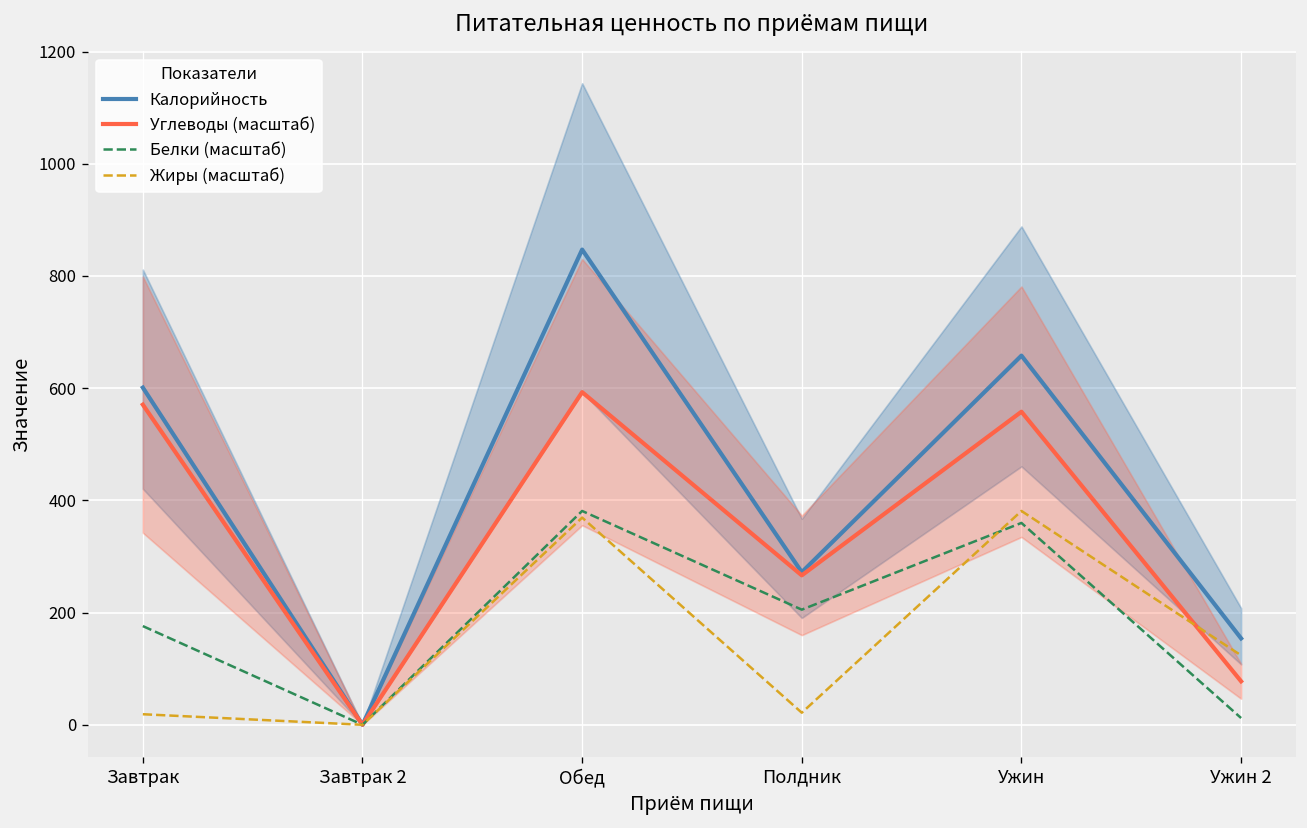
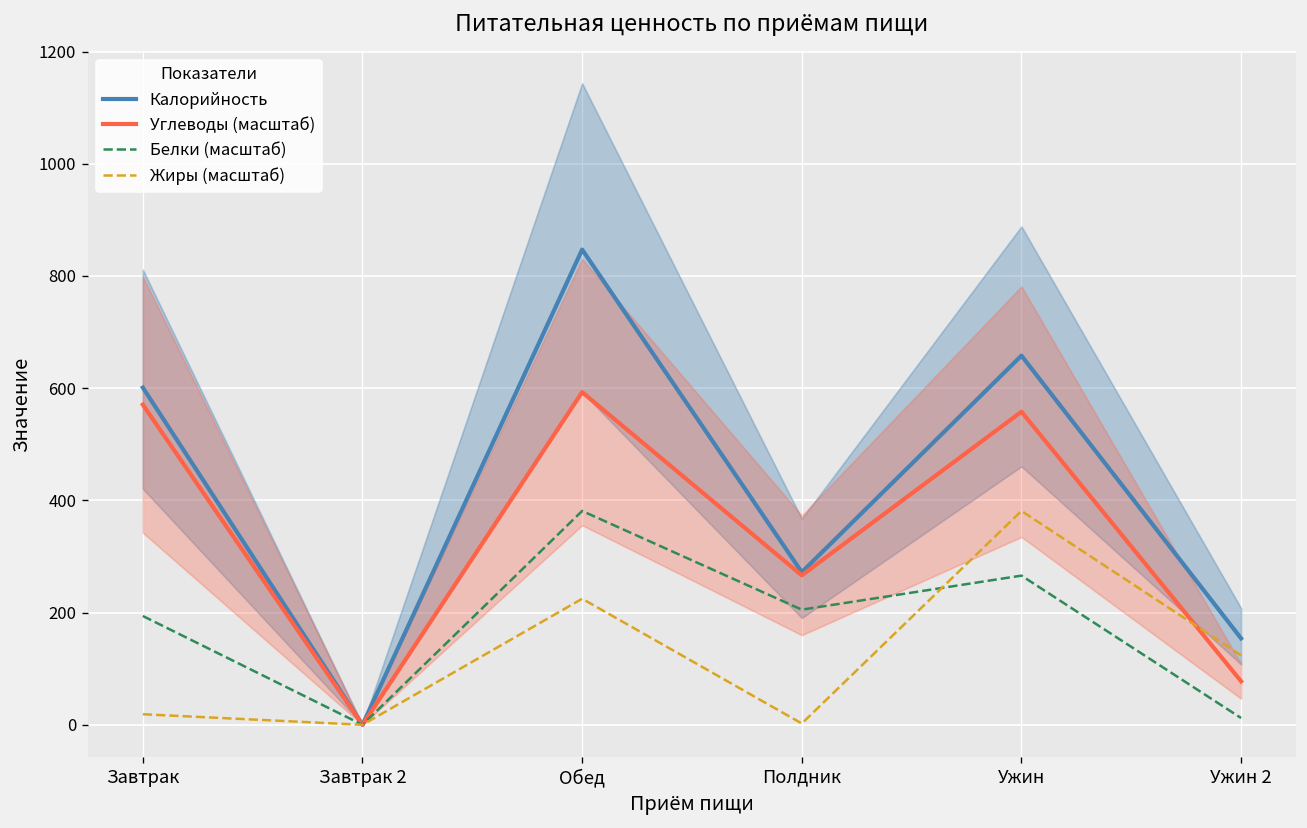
Белки (масштаб), Завтрак: 180 -> 190
Жиры (масштаб), Обед: 370 -> 220
Жиры (масштаб), Полдник: 20 -> 0
Белки (масштаб), Ужин: 360 -> 270
